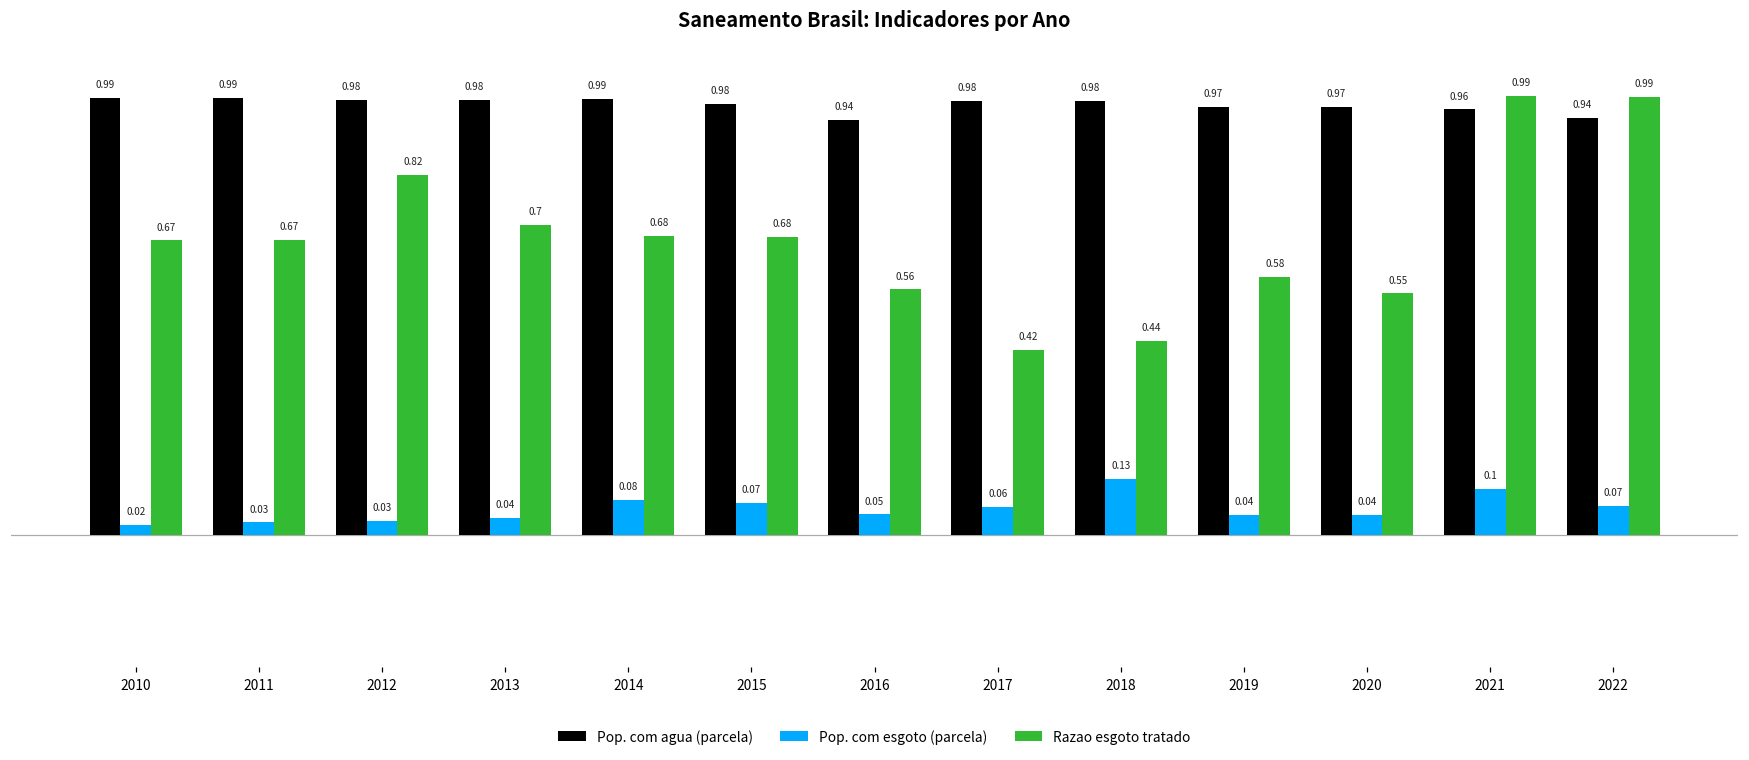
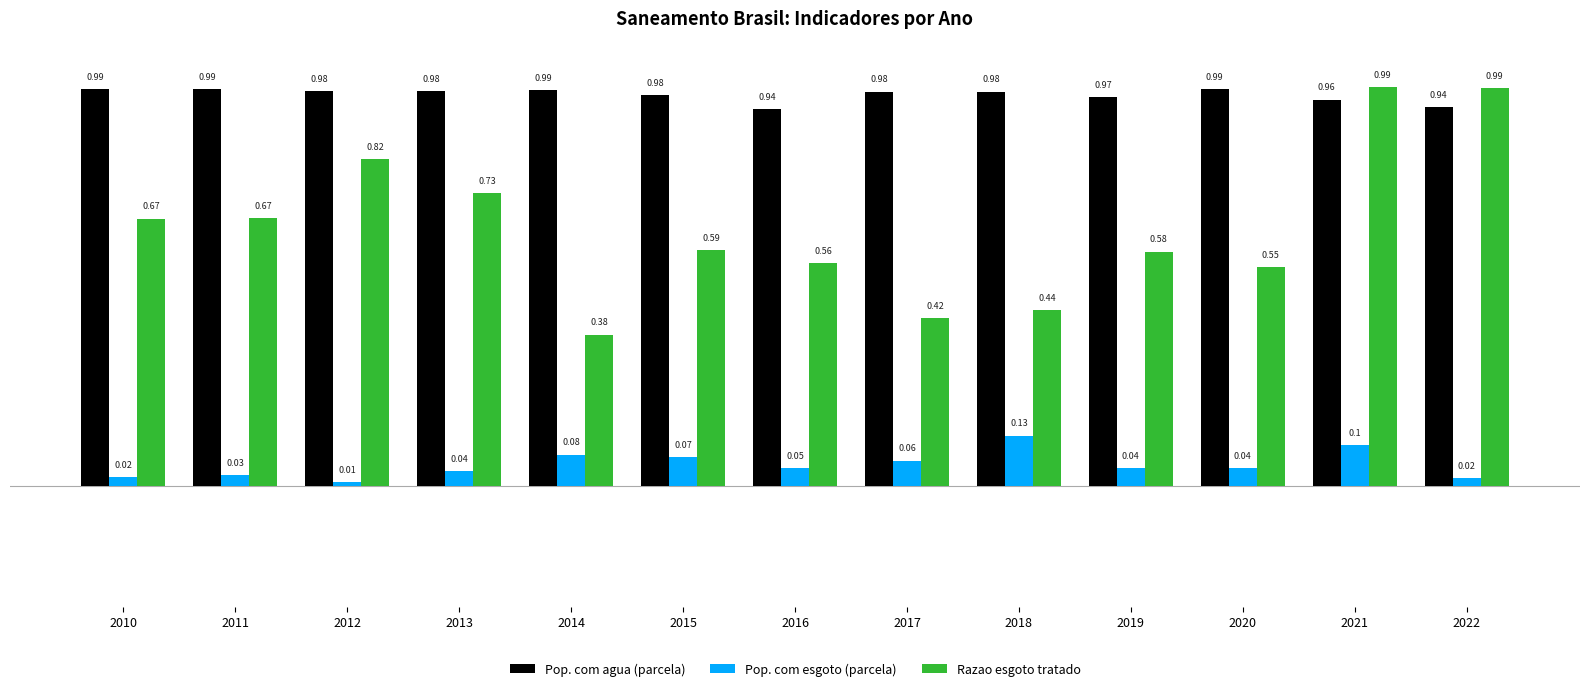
Pop. com esgoto (parcela), 2012: 0.03 -> 0.01
Razao esgoto tratado, 2013: 0.7 -> 0.73
Razao esgoto tratado, 2014: 0.68 -> 0.38
Razao esgoto tratado, 2015: 0.68 -> 0.59
Pop. com agua (parcela), 2020: 0.97 -> 0.99
Pop. com esgoto (parcela), 2022: 0.07 -> 0.02
